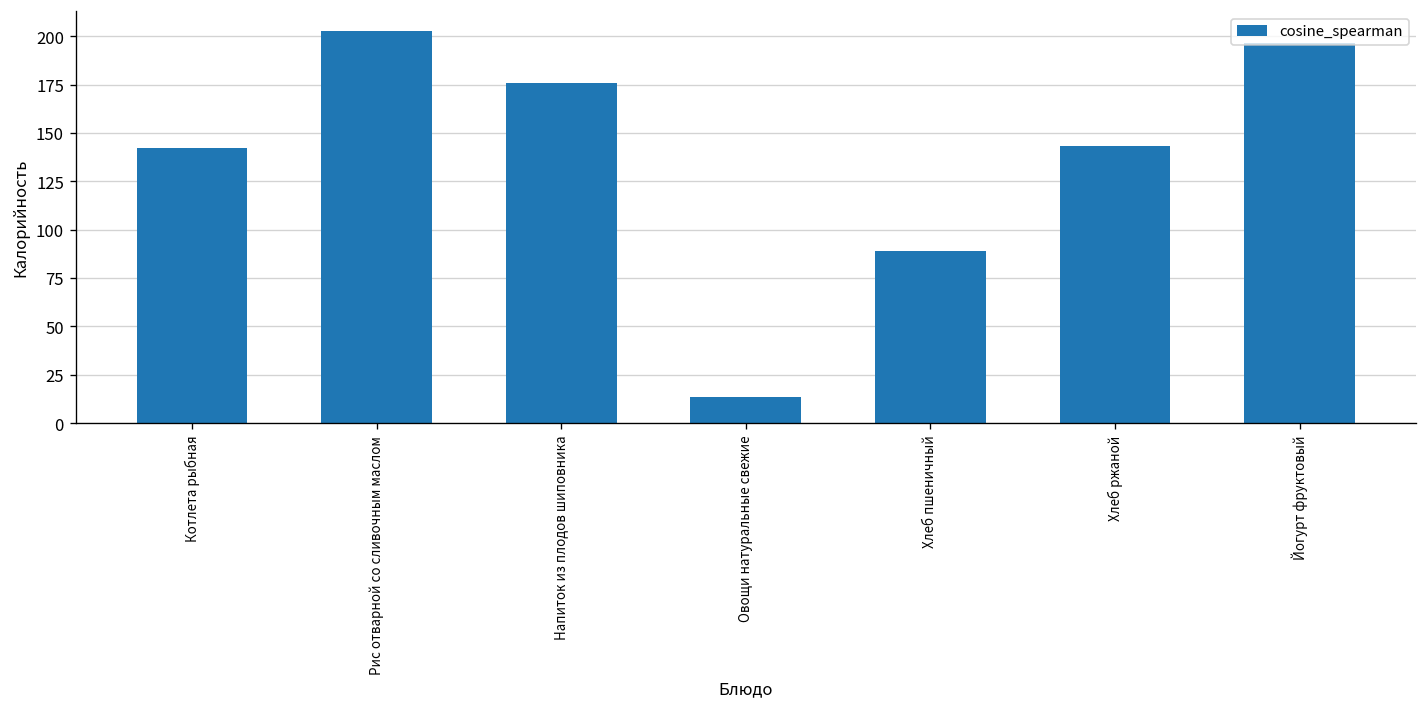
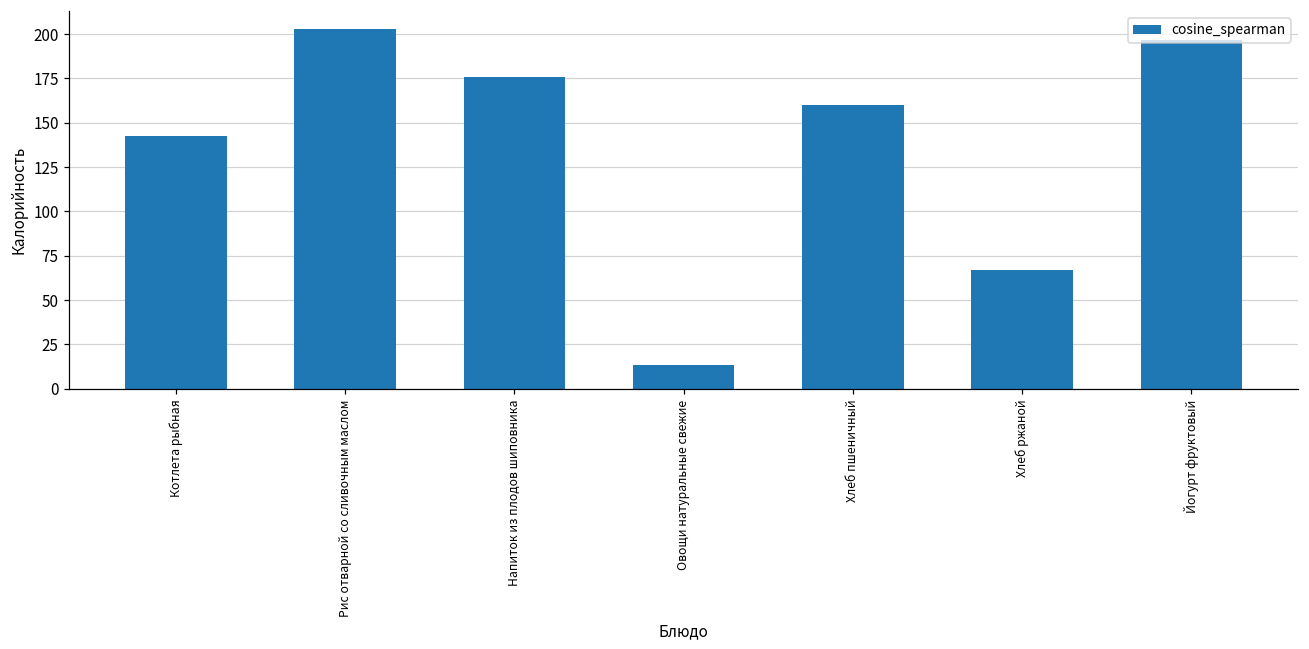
Хлеб пшеничный: 89 -> 160
Хлеб ржаной: 143 -> 67
